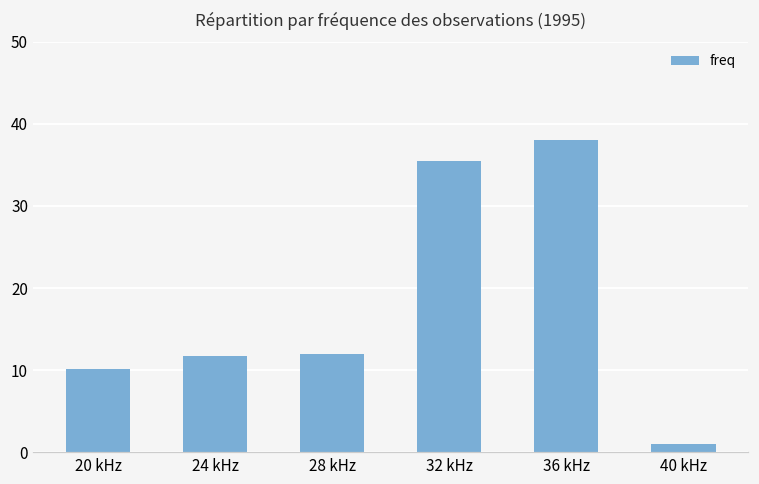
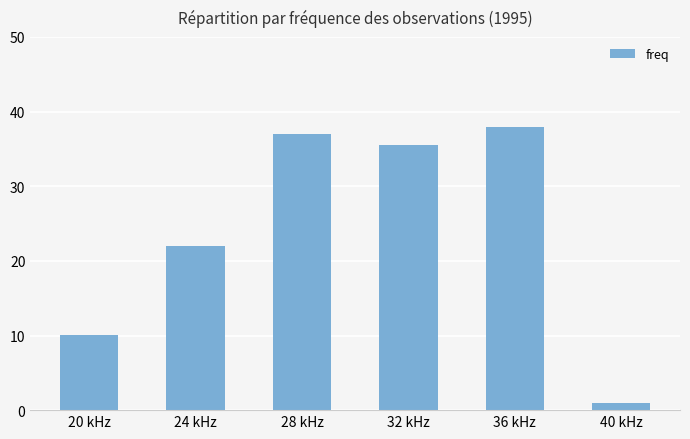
24 kHz: 12 -> 22
28 kHz: 12 -> 37
